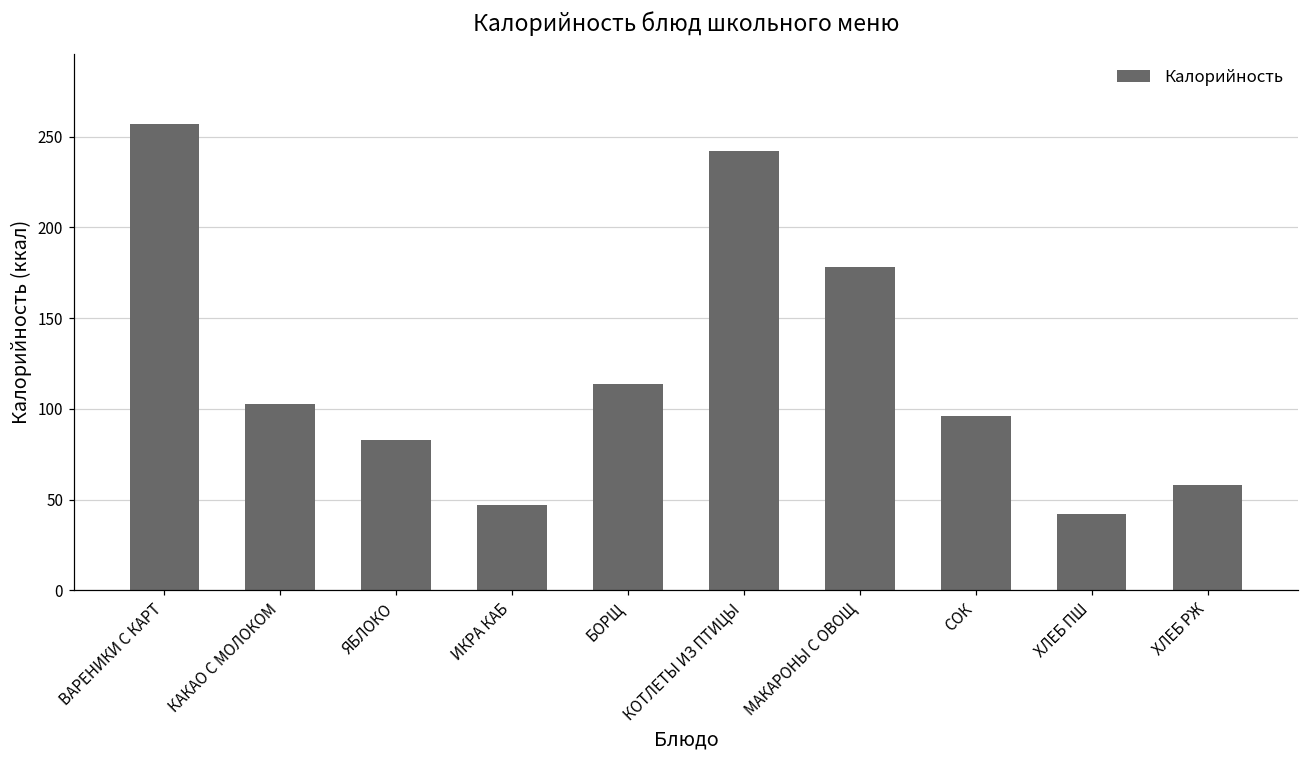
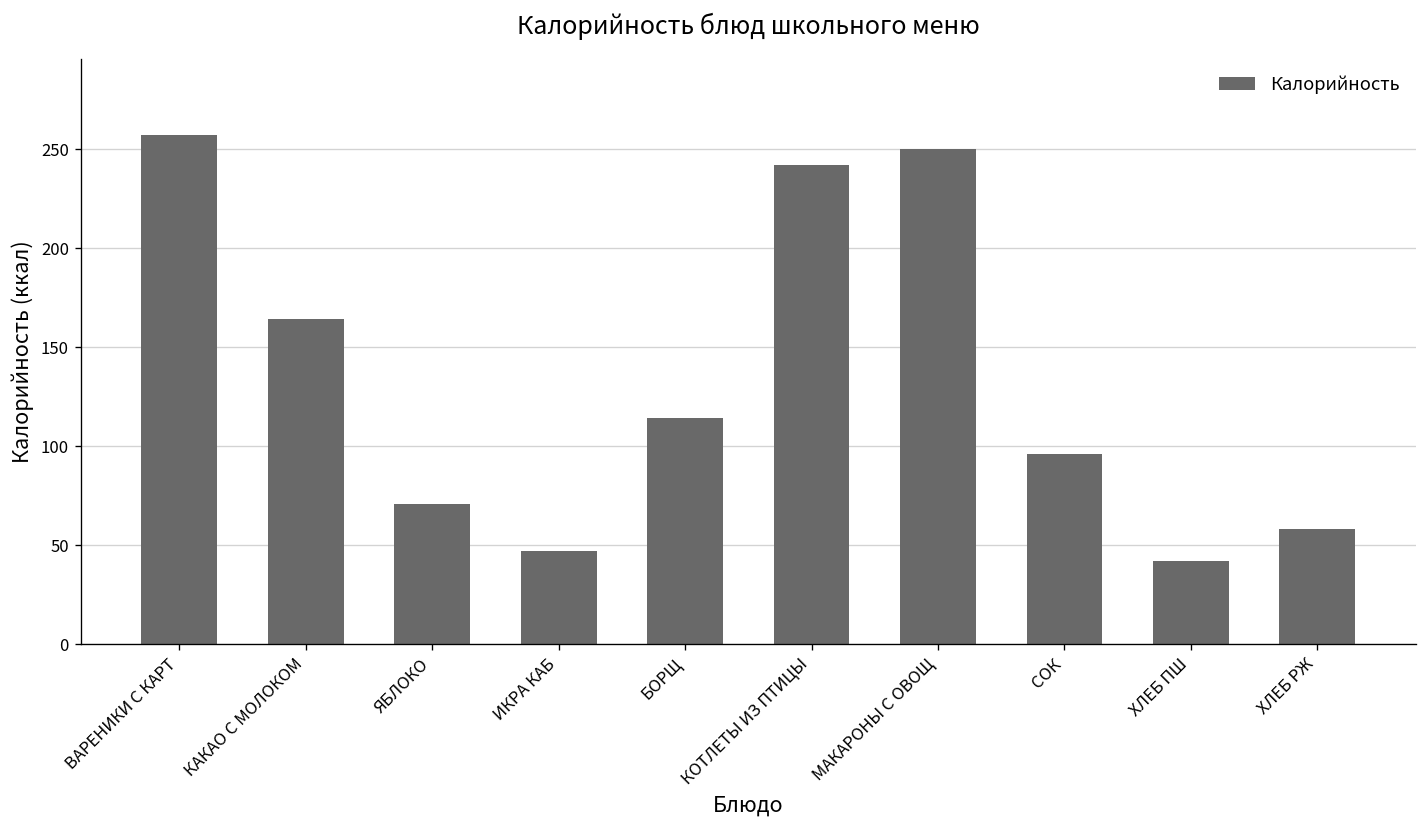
КАКАО С МОЛОКОМ: 103 -> 164
ЯБЛОКО: 83 -> 71
МАКАРОНЫ С ОВОЩ: 178 -> 250
